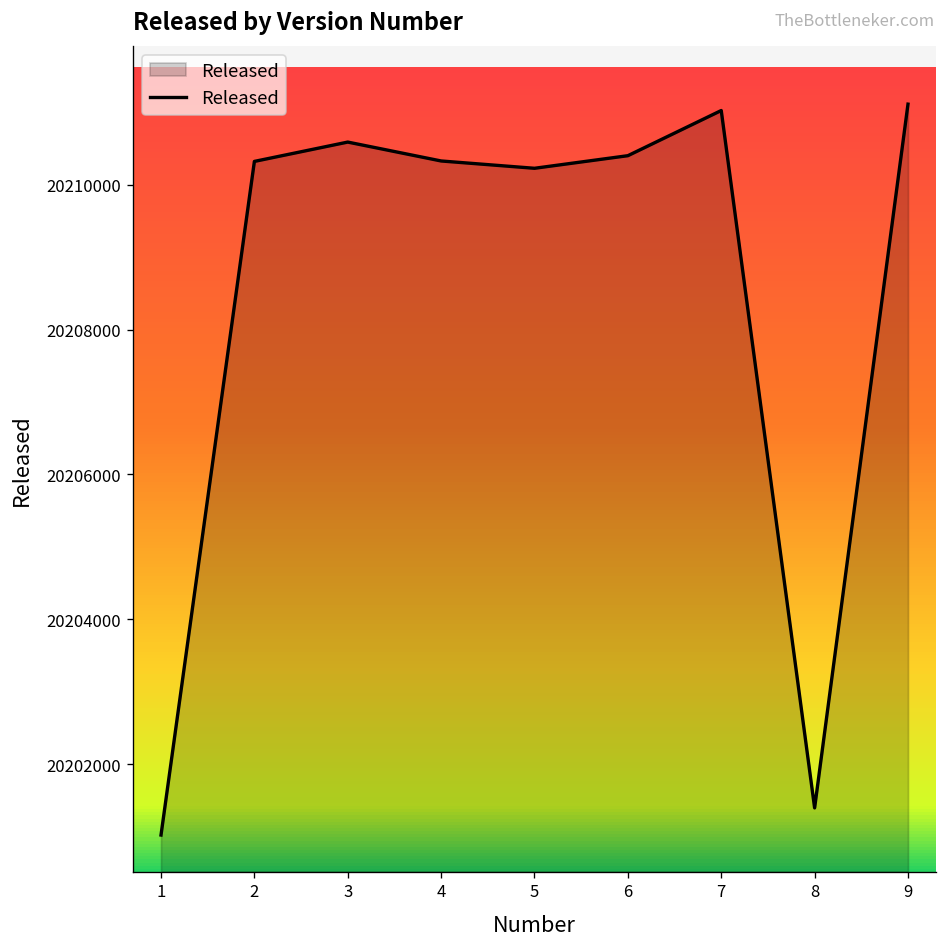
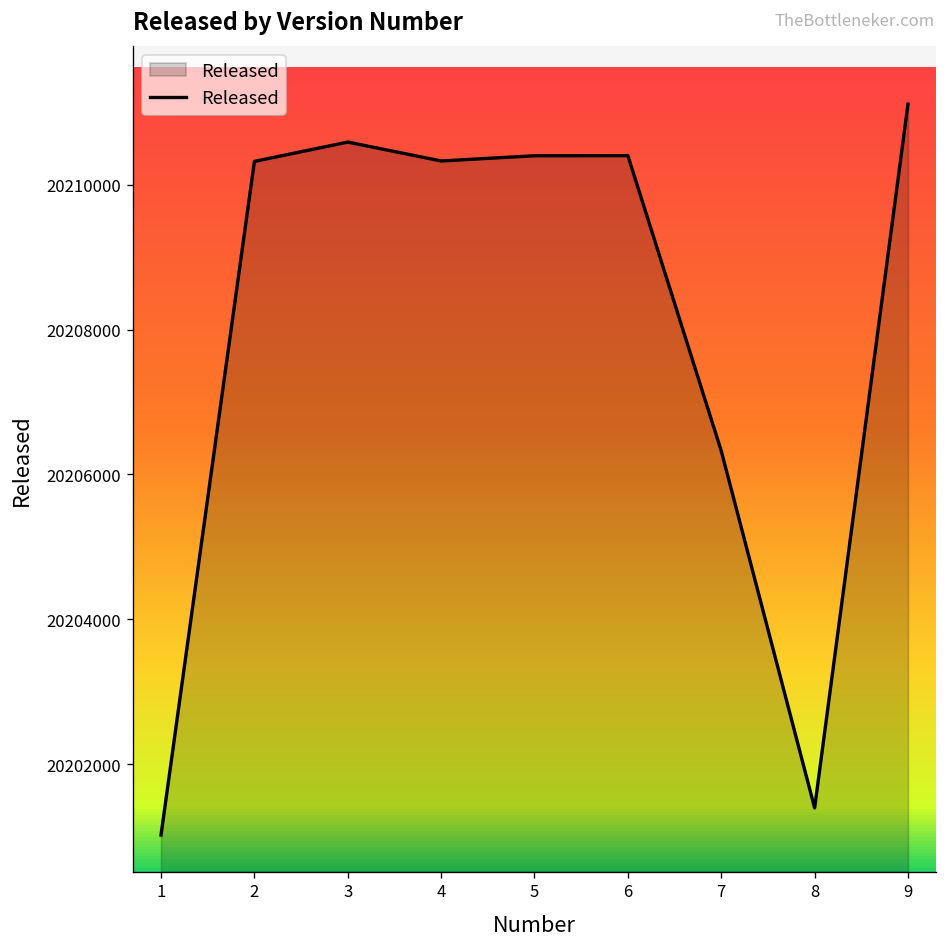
5: 20210200 -> 20210400
7: 20211000 -> 20206300
